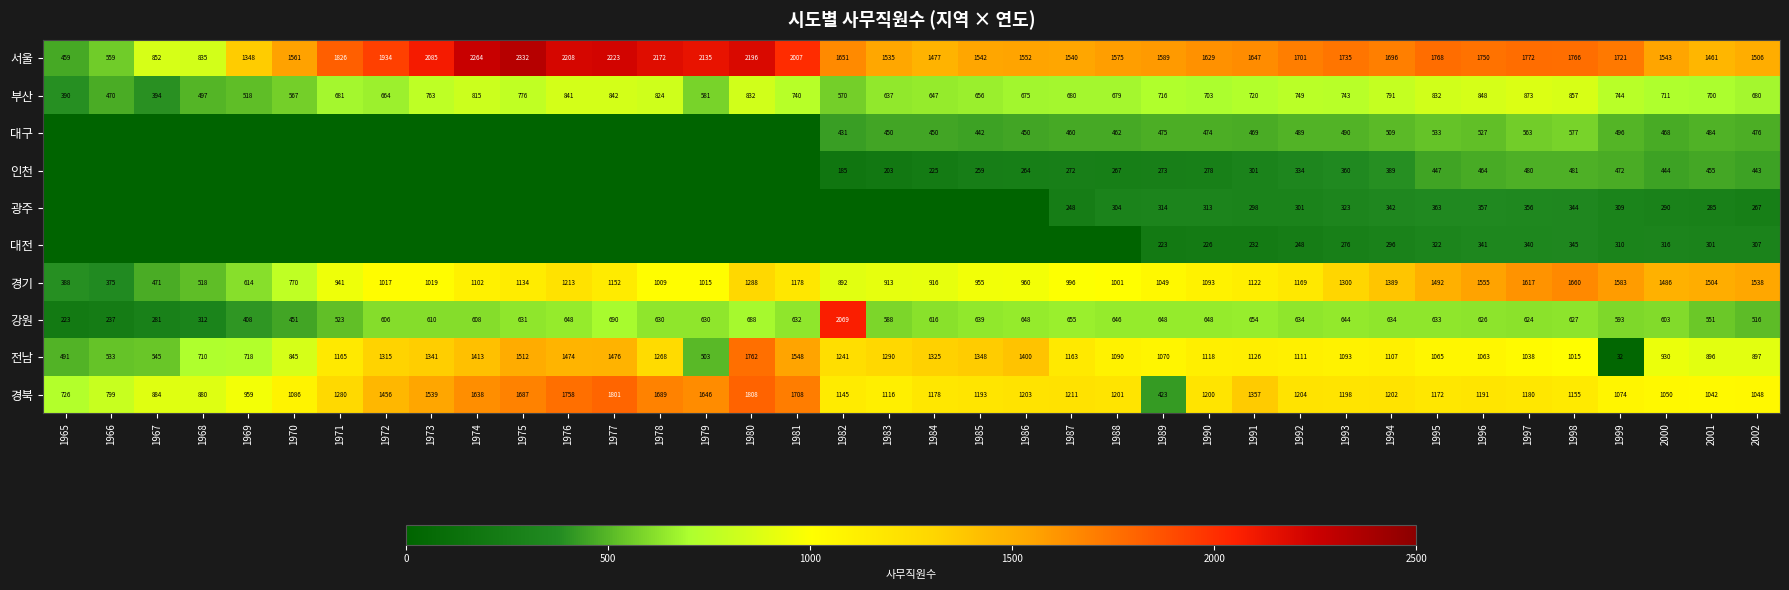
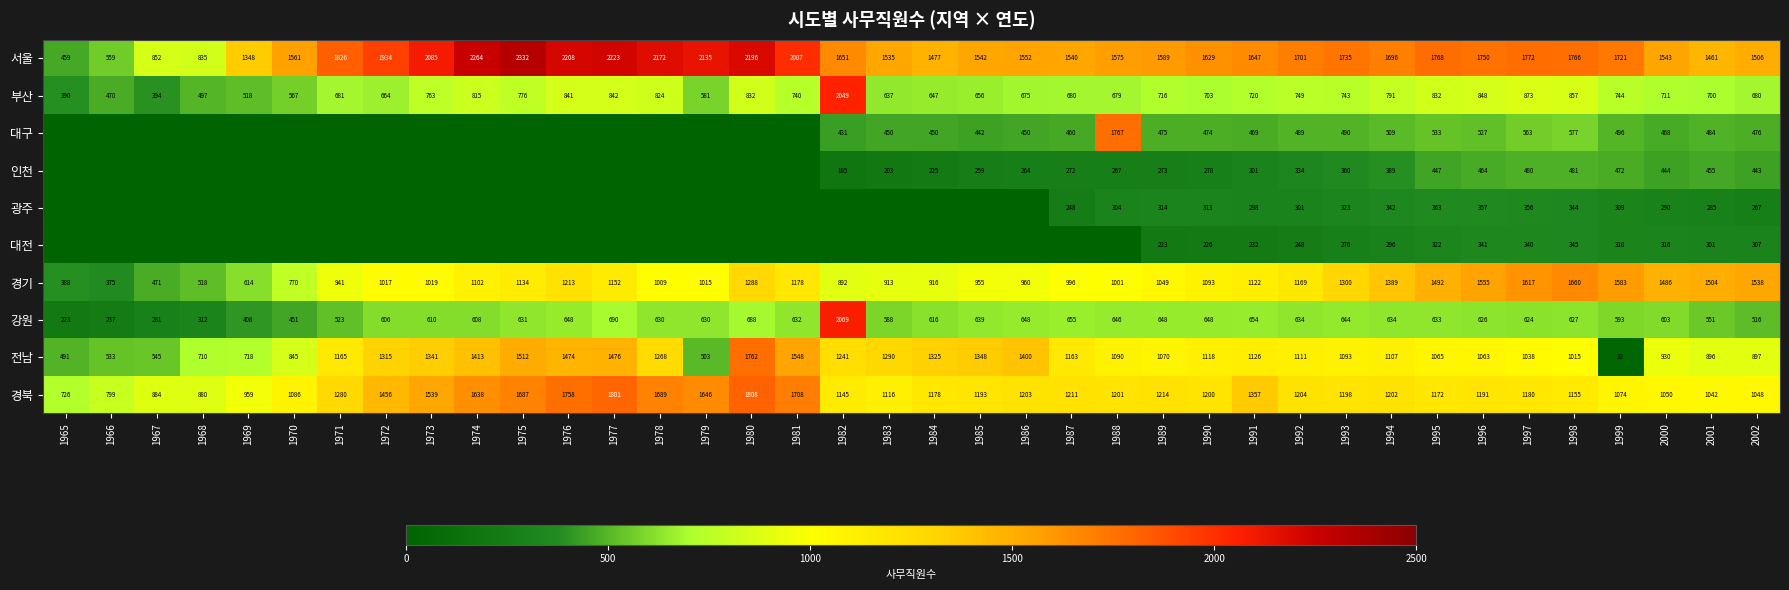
부산, 1982: 570 -> 2049
대구, 1988: 462 -> 1767
경북, 1989: 423 -> 1214
